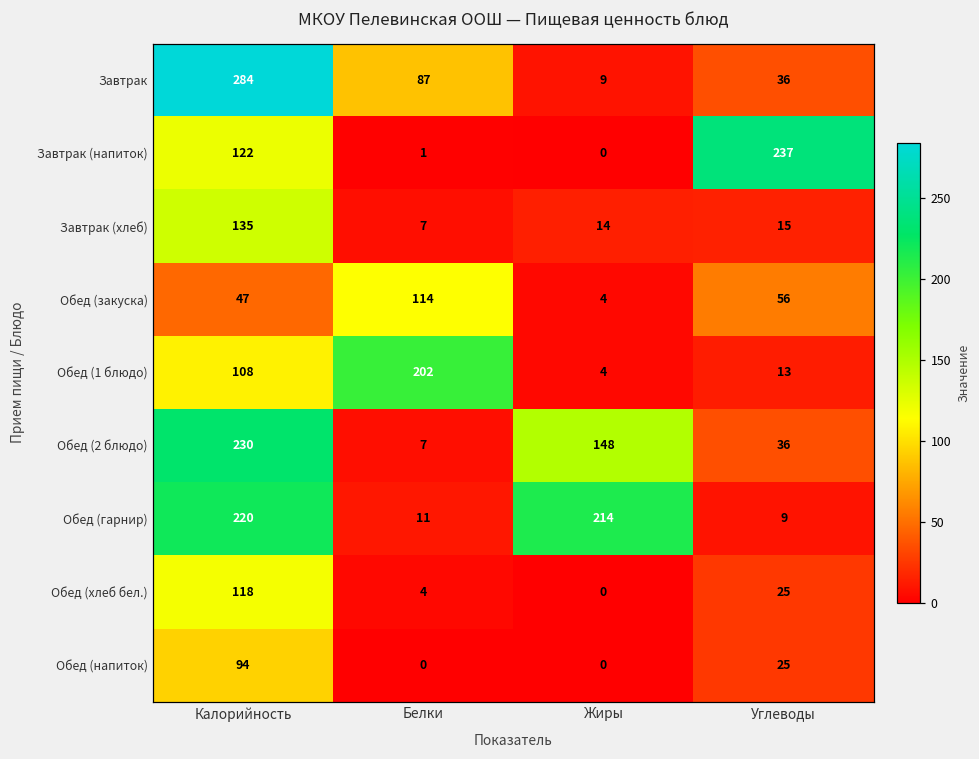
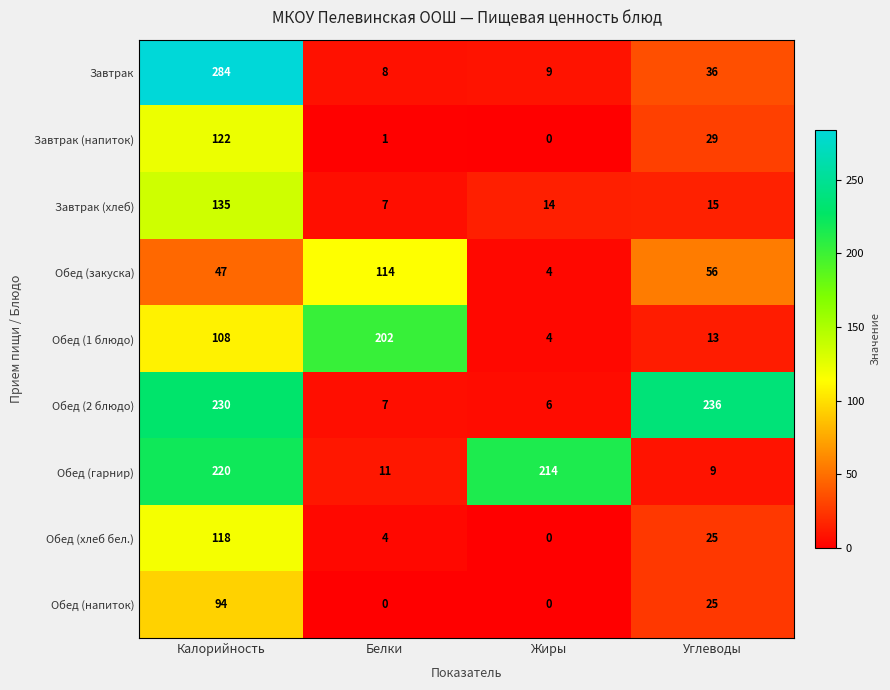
Завтрак, Белки: 87 -> 8
Завтрак (напиток), Углеводы: 237 -> 29
Обед (2 блюдо), Жиры: 148 -> 6
Обед (2 блюдо), Углеводы: 36 -> 236
